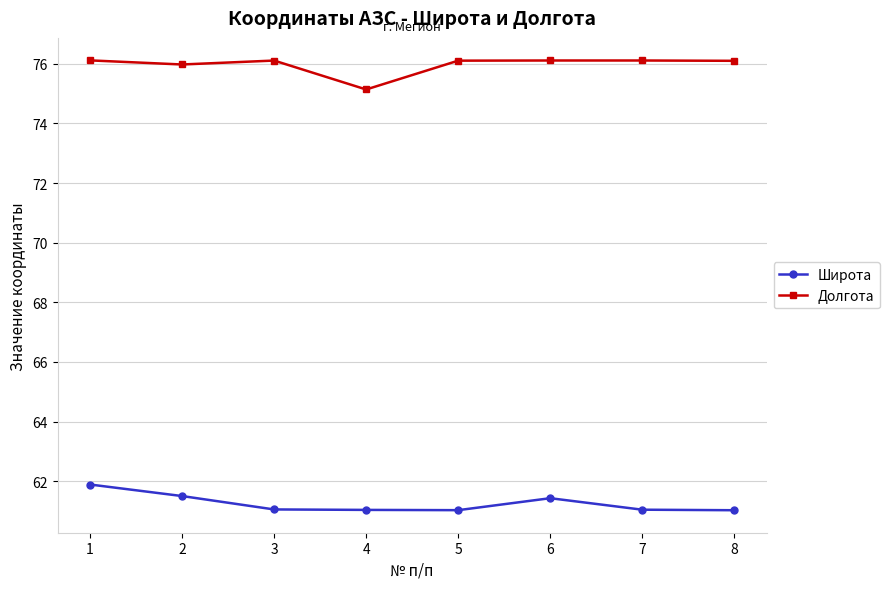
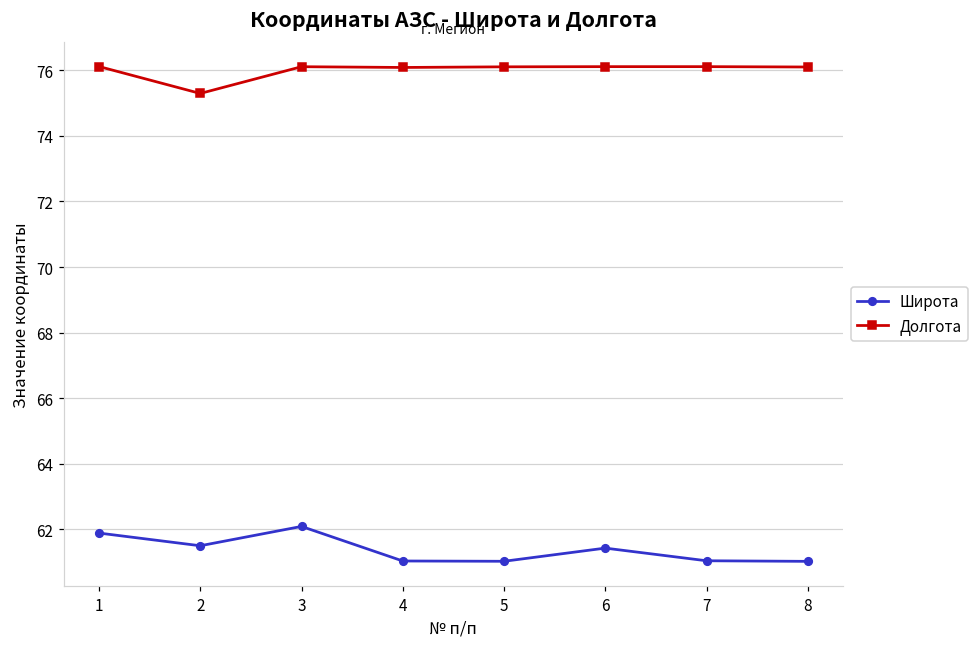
Долгота, 2: 76.0 -> 75.3
Широта, 3: 61.1 -> 62.1
Долгота, 4: 75.1 -> 76.1
